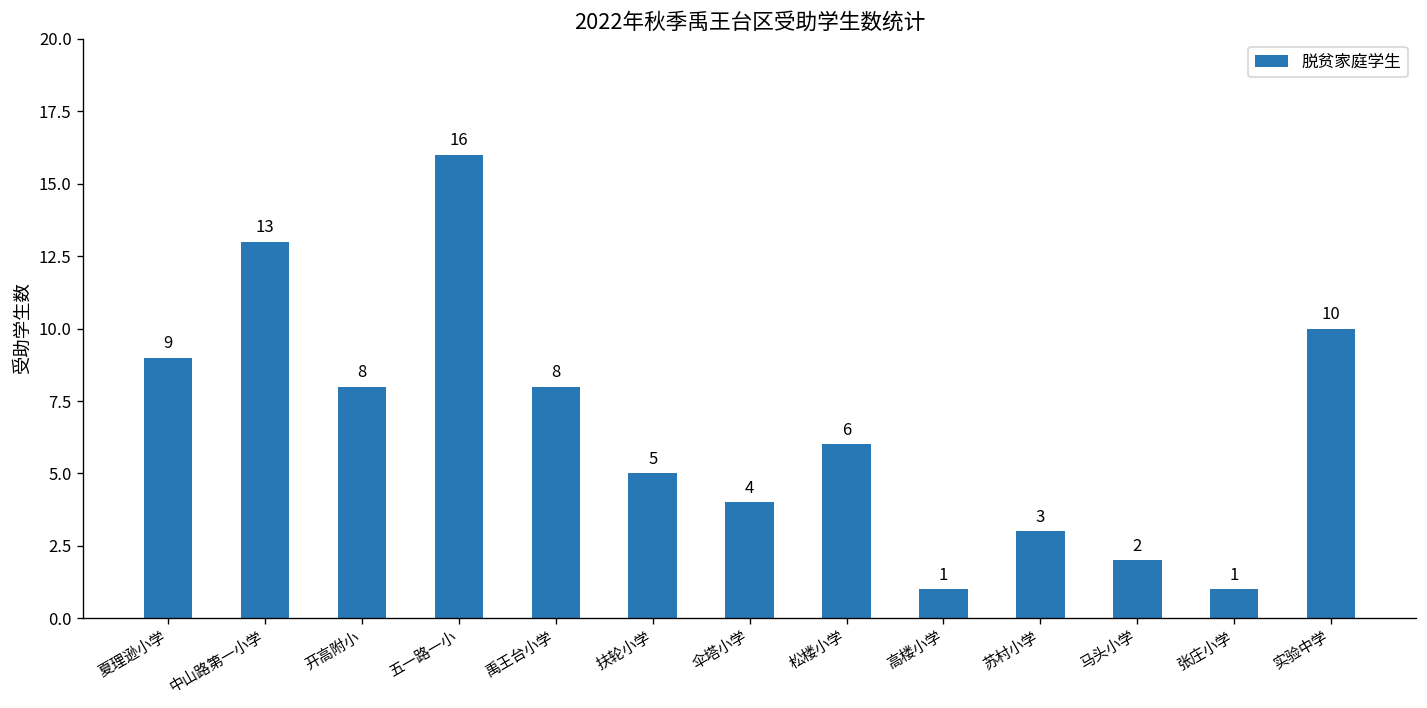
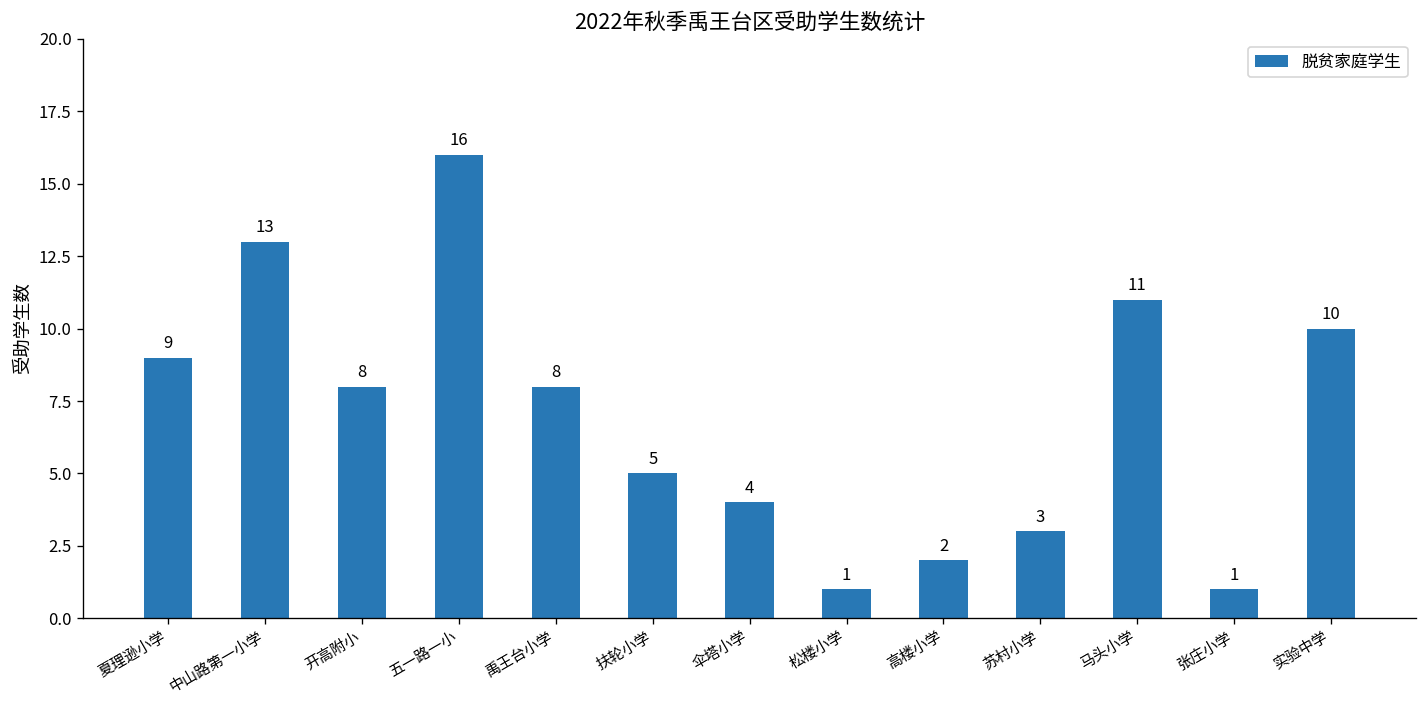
松楼小学: 6 -> 1
高楼小学: 1 -> 2
马头小学: 2 -> 11
